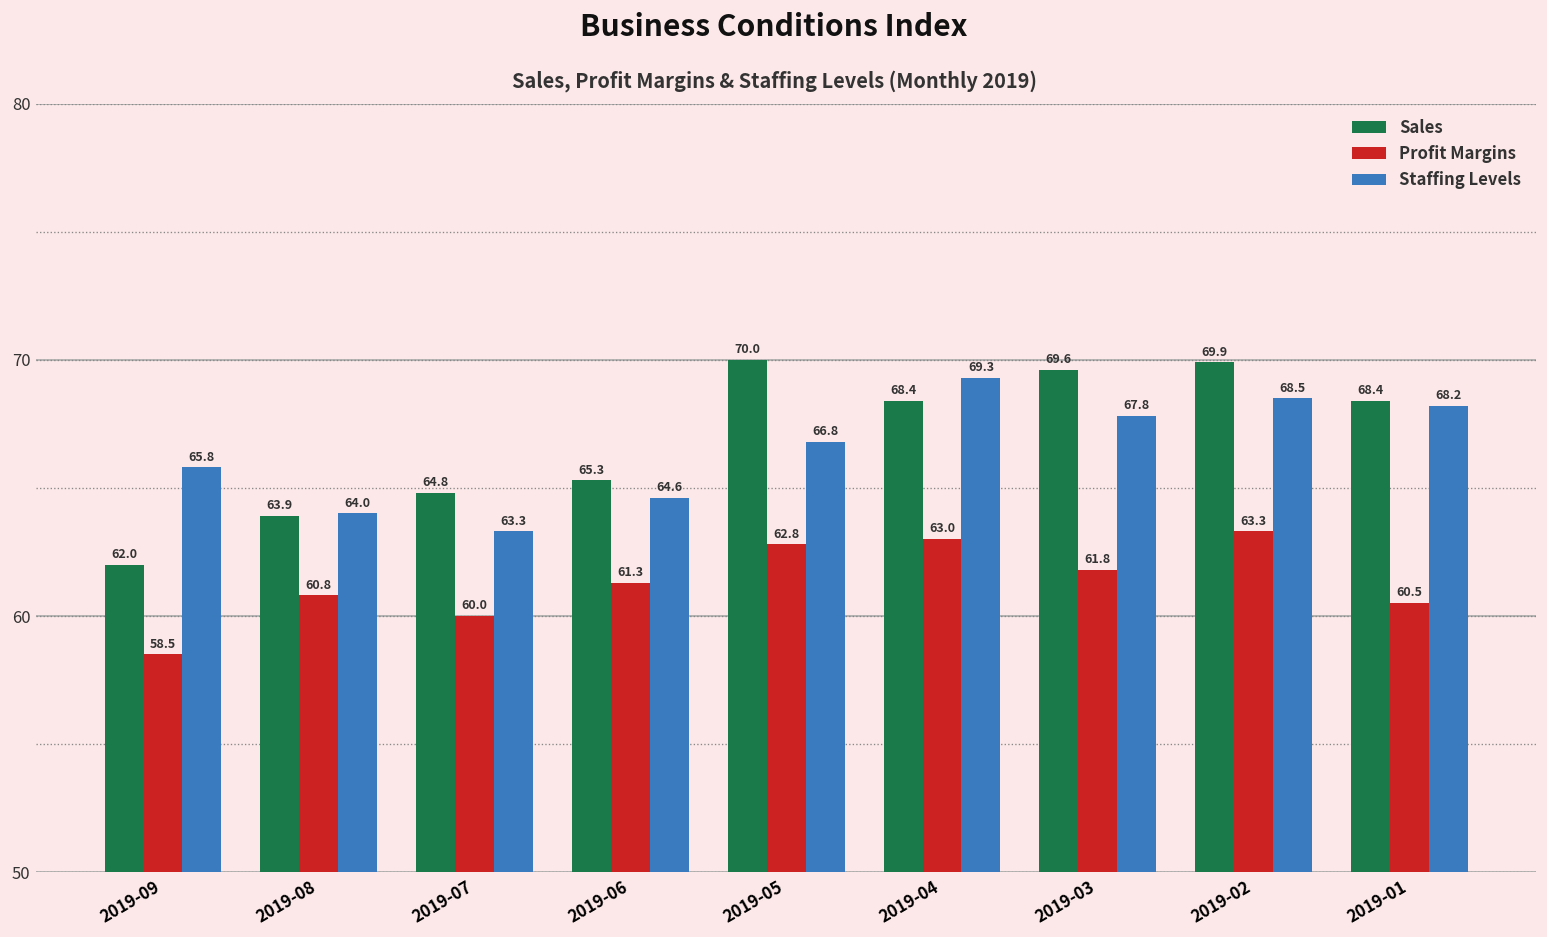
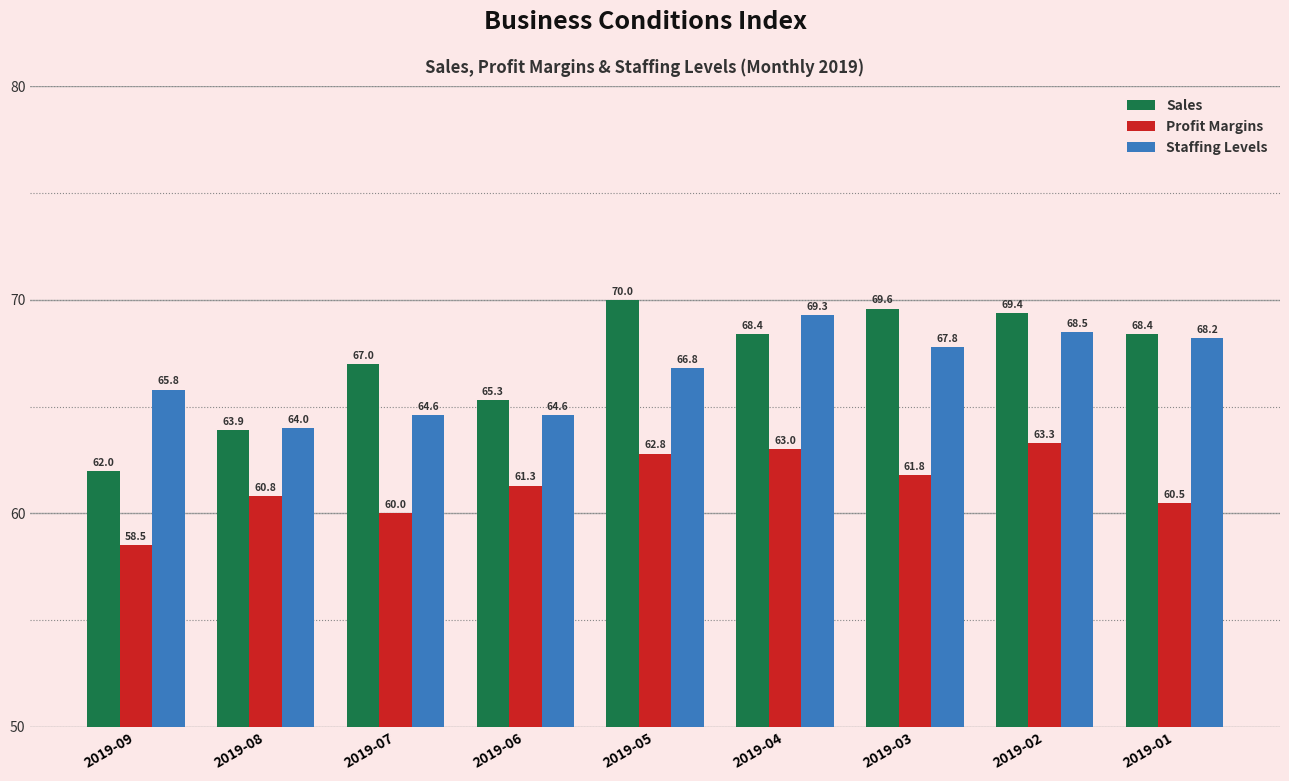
Sales, 2019-07: 64.8 -> 67.0
Staffing Levels, 2019-07: 63.3 -> 64.6
Sales, 2019-02: 69.9 -> 69.4
